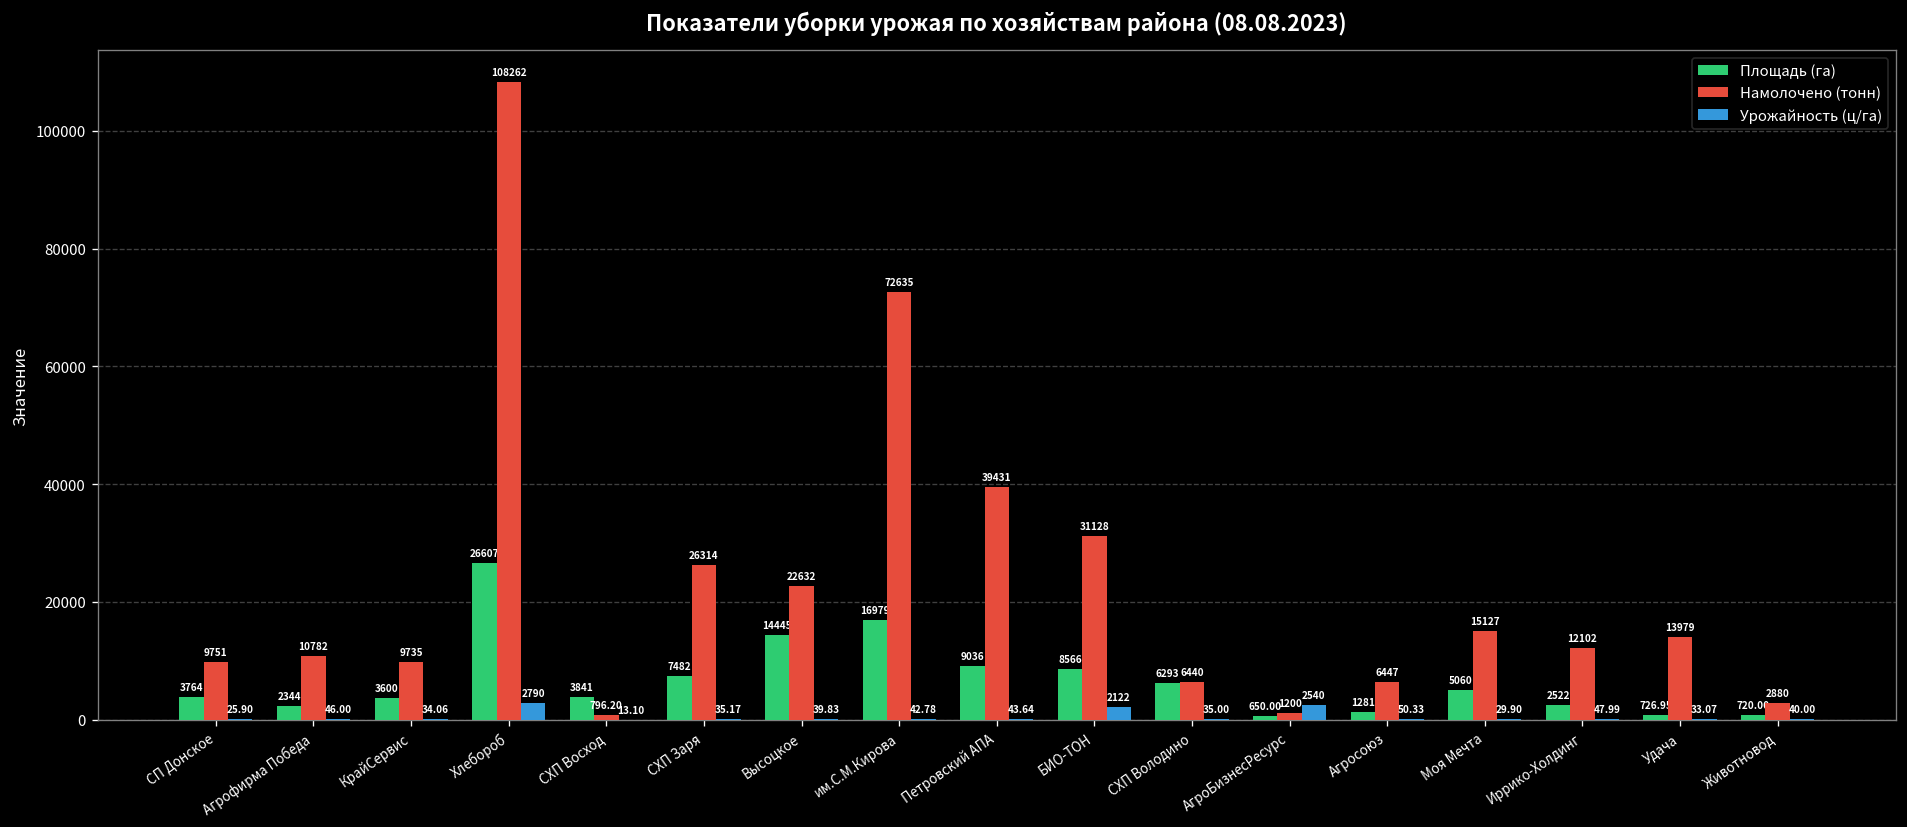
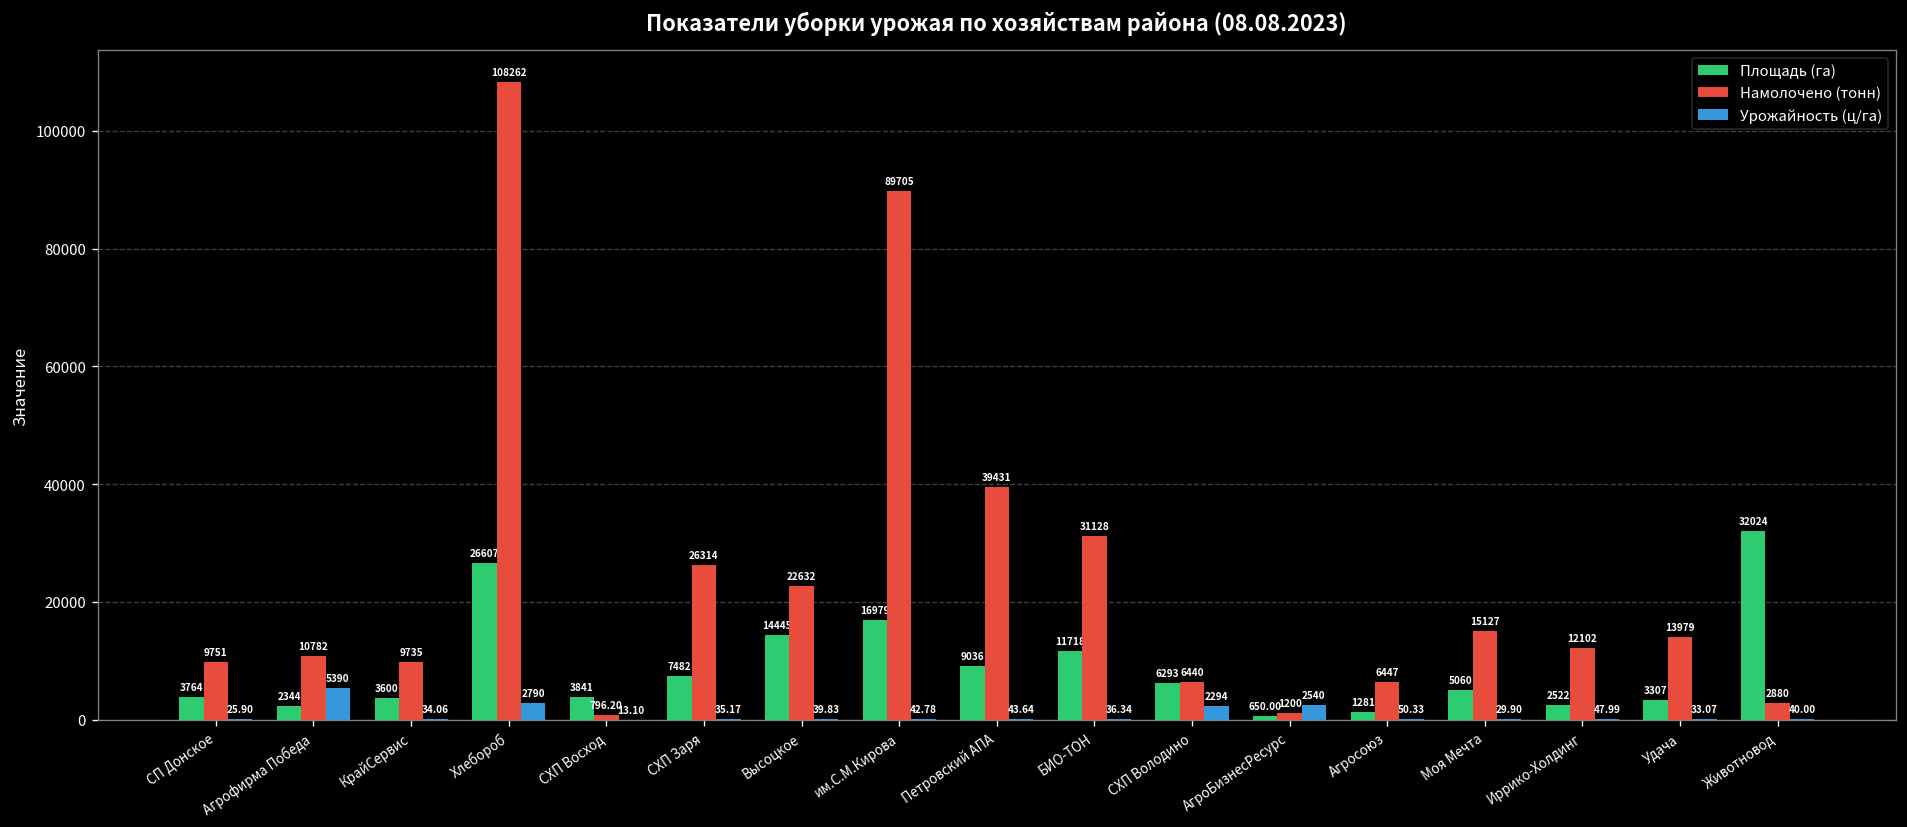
Урожайность (ц/га), Агрофирма Победа: 46.00 -> 5390
Намолочено (тонн), им.С.М.Кирова: 72635 -> 89705
Площадь (га), БИО-ТОН: 8566 -> 11718
Урожайность (ц/га), БИО-ТОН: 2122 -> 36.34
Урожайность (ц/га), СХП Володино: 35.00 -> 2294
Площадь (га), Удача: 726.95 -> 3307
Площадь (га), Животновод: 720.00 -> 32024
